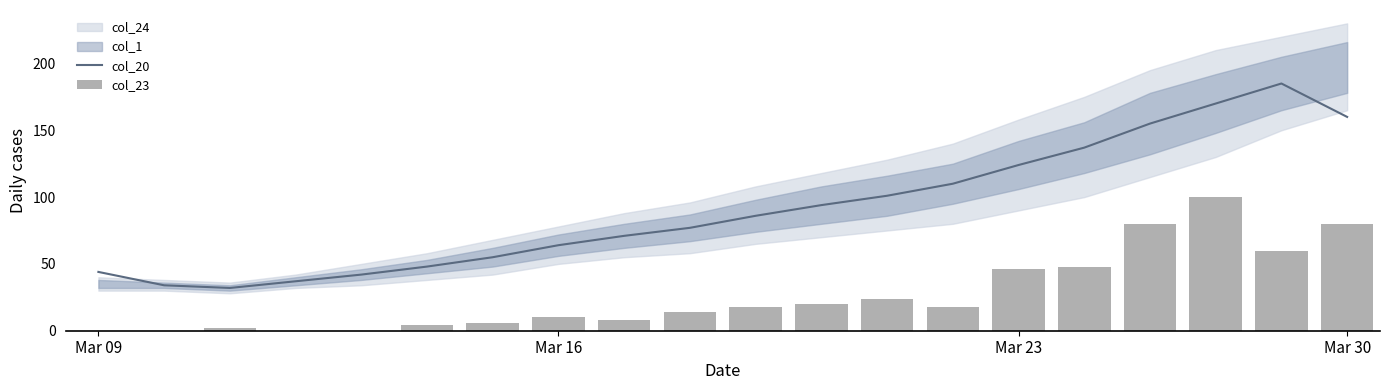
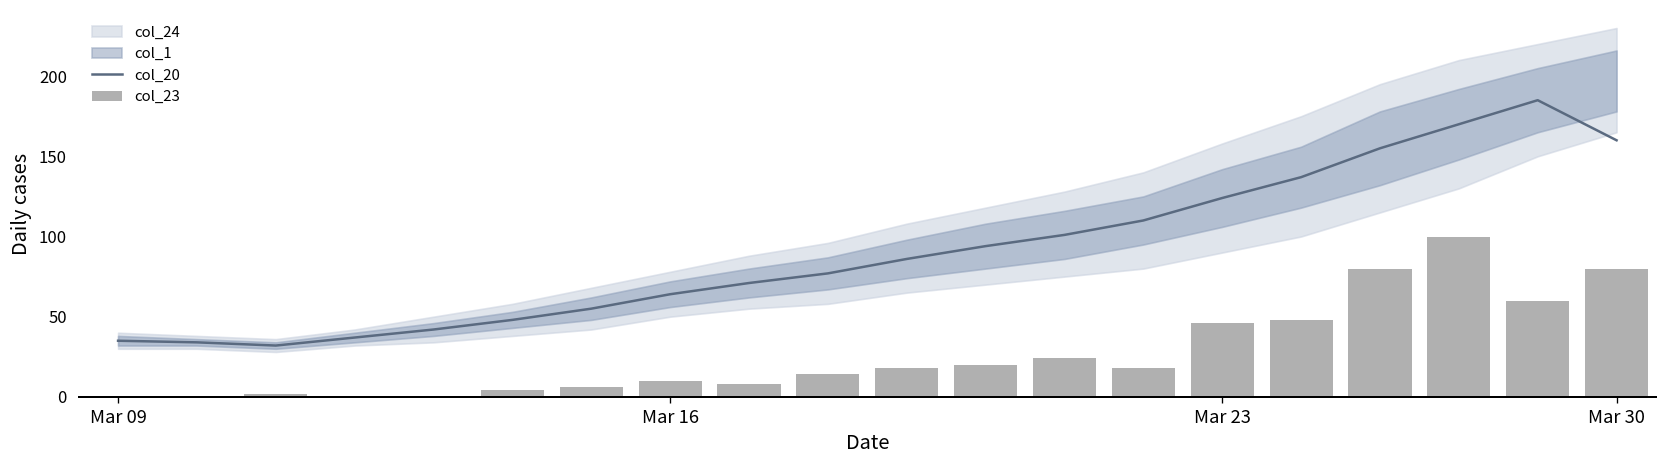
col_20, Mar 09: 44 -> 35
